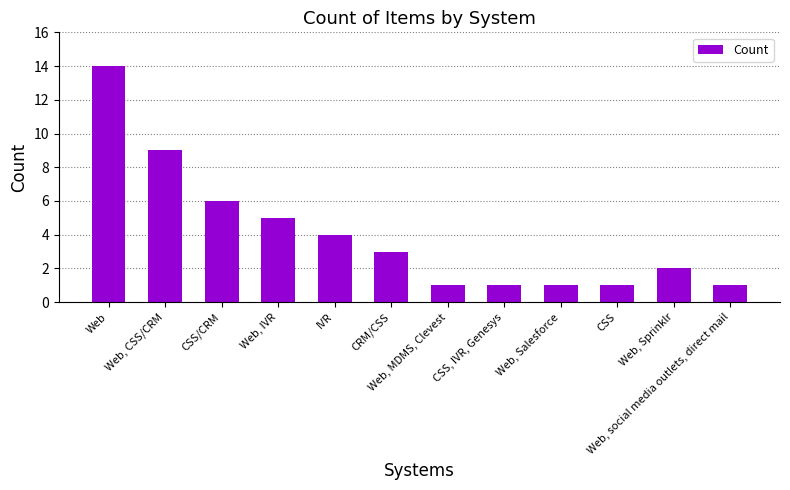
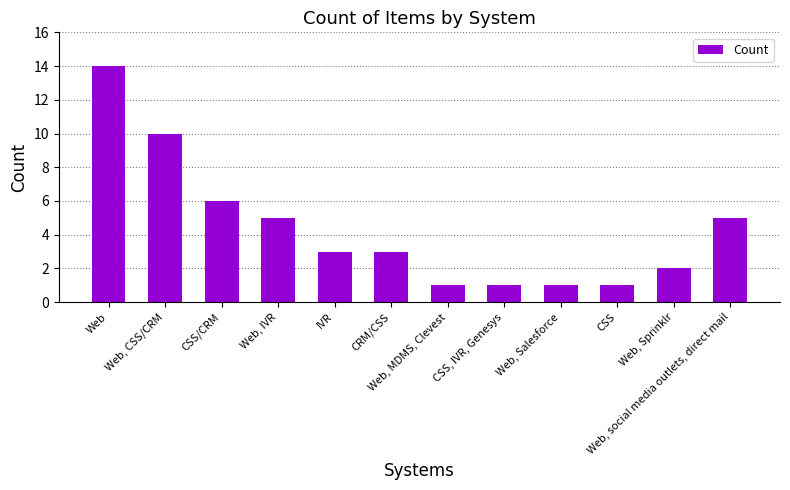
Web, CSS/CRM: 9 -> 10
IVR: 4 -> 3
Web, social media outlets, direct mail: 1 -> 5
